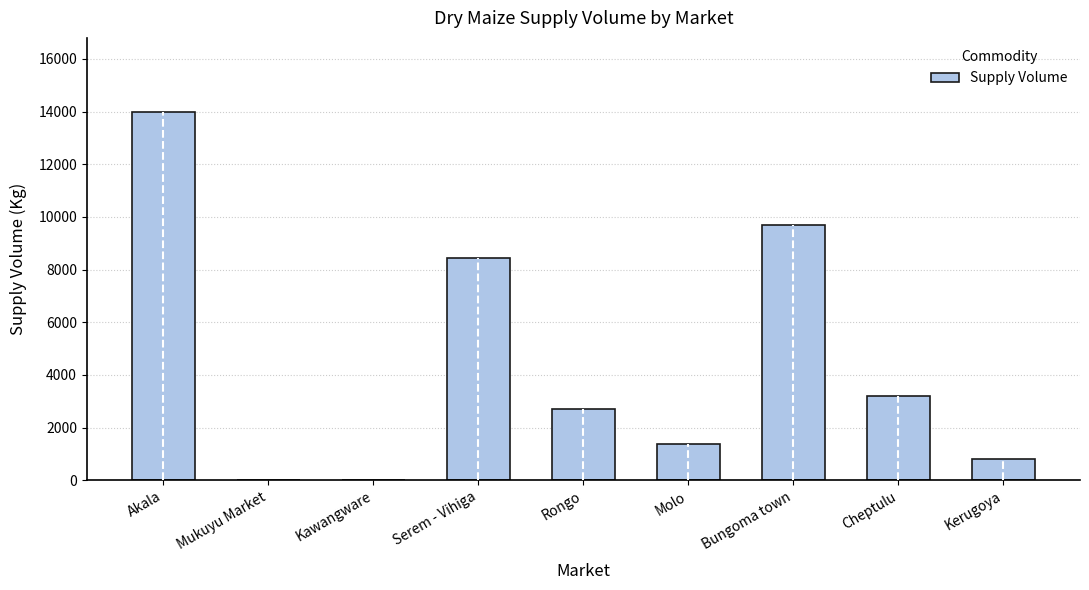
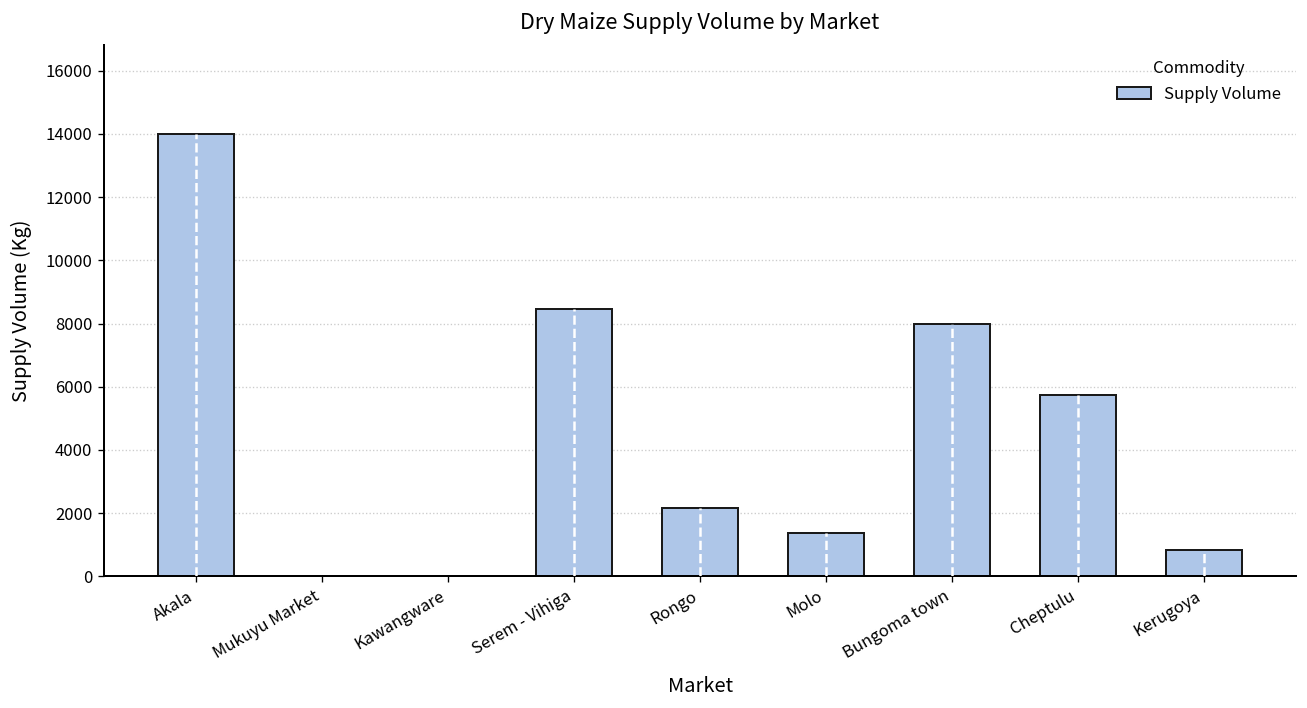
Supply Volume, Rongo: 2700 -> 2200
Supply Volume, Bungoma town: 9700 -> 8000
Supply Volume, Cheptulu: 3200 -> 5800
